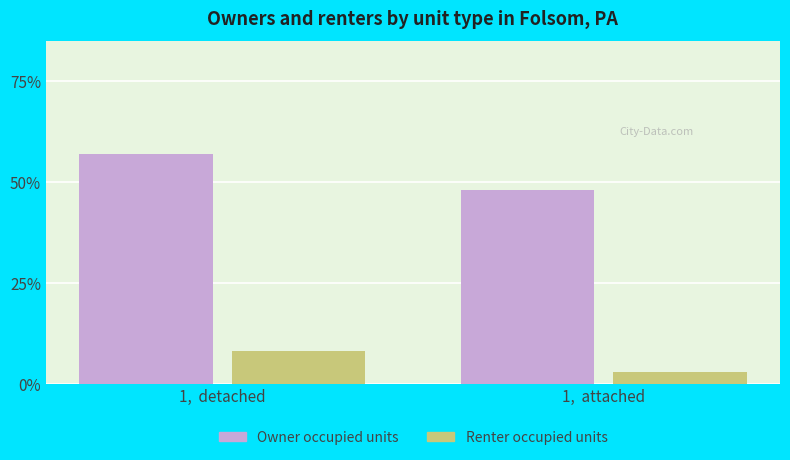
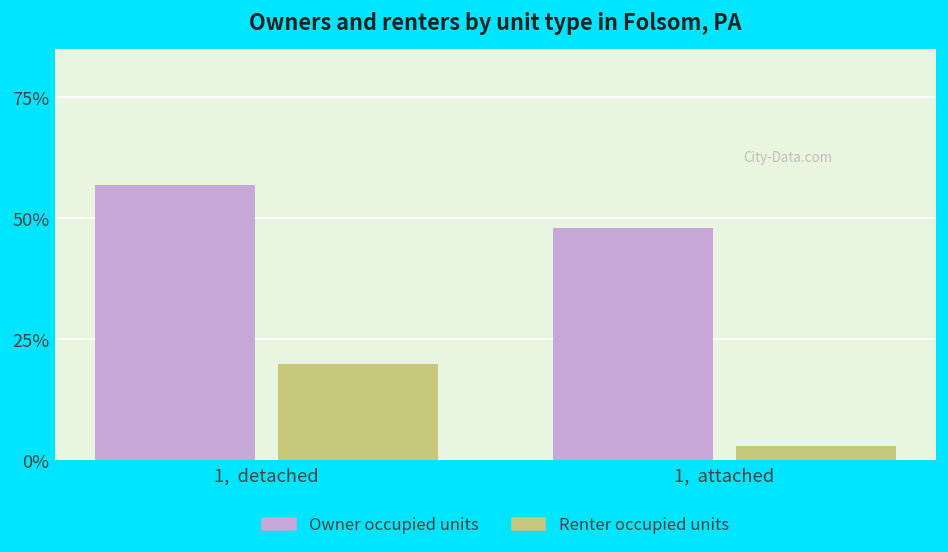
Renter occupied units, 1, detached: 8% -> 20%
